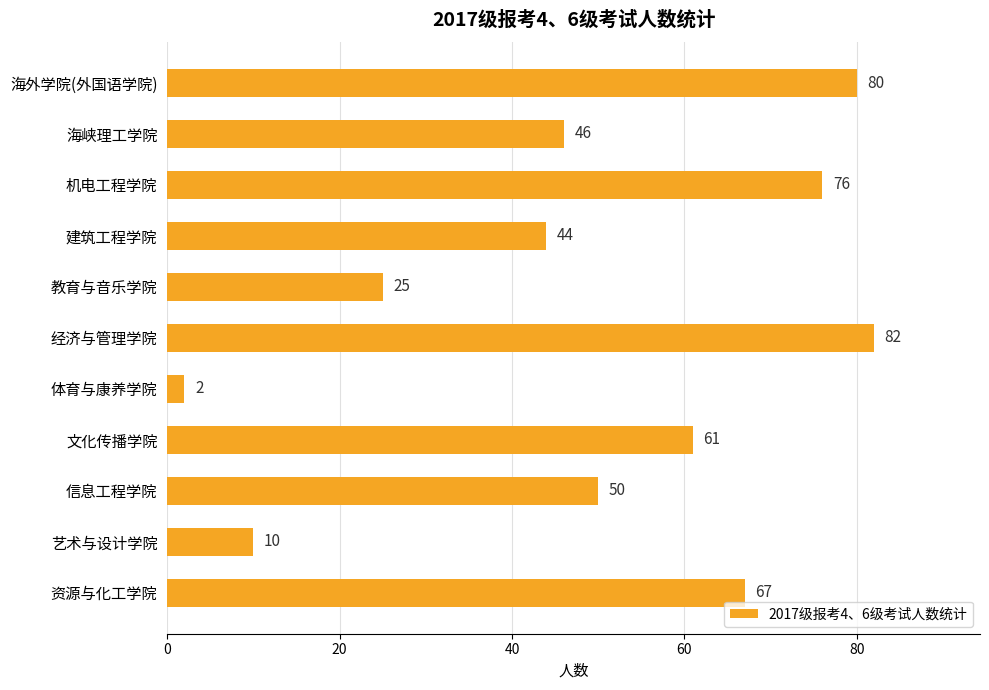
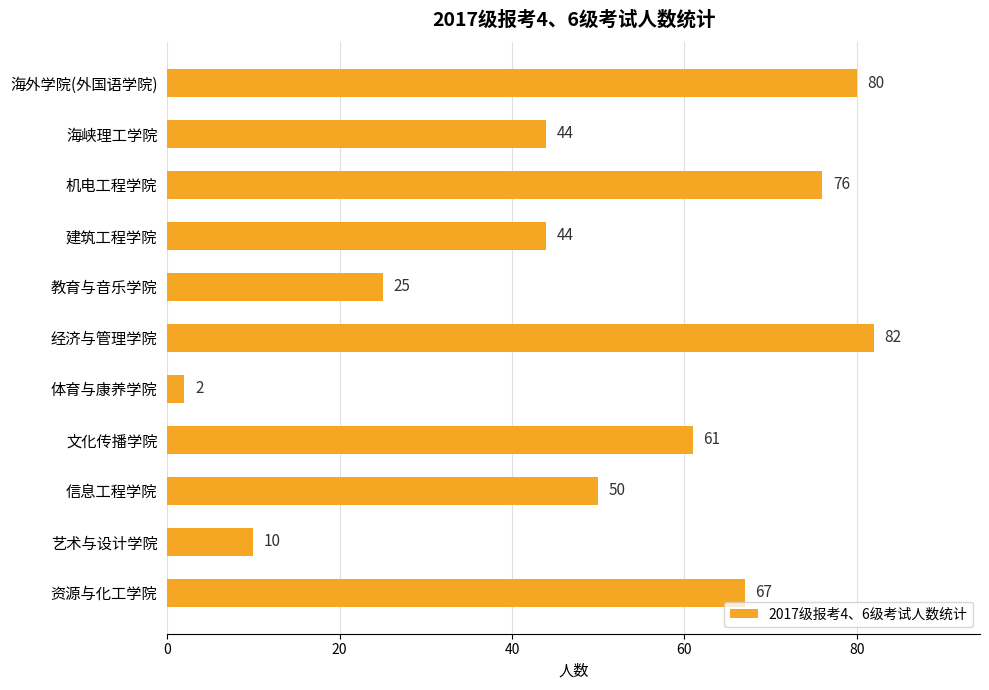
海峡理工学院: 46 -> 44
